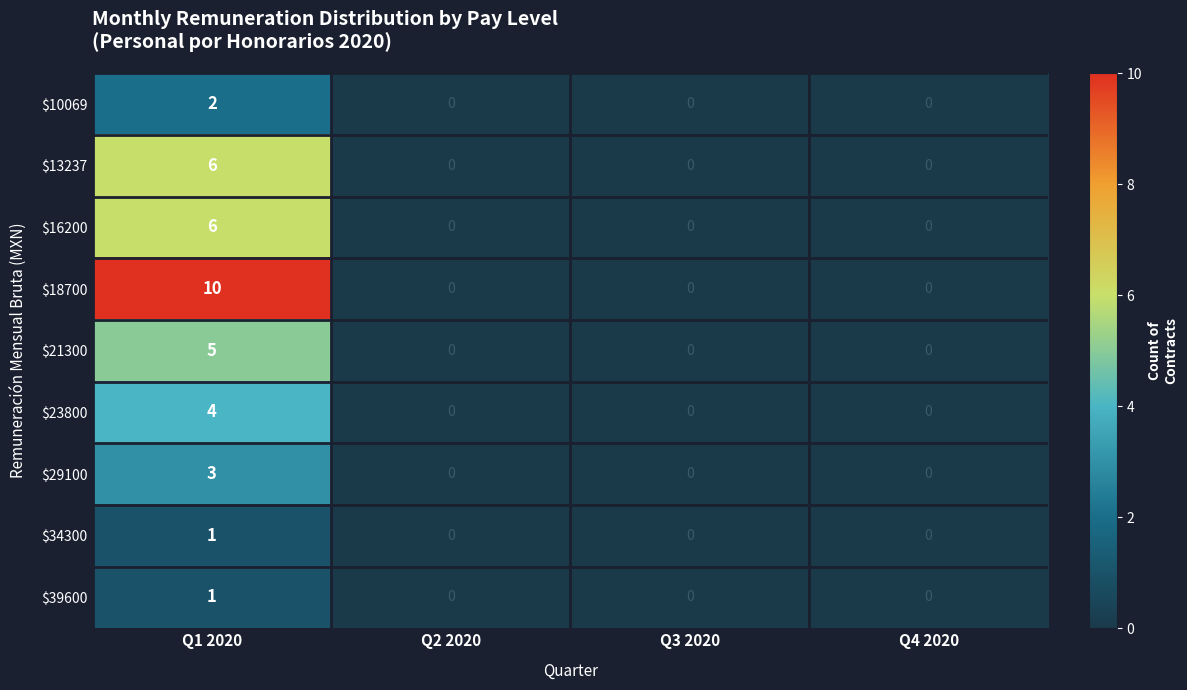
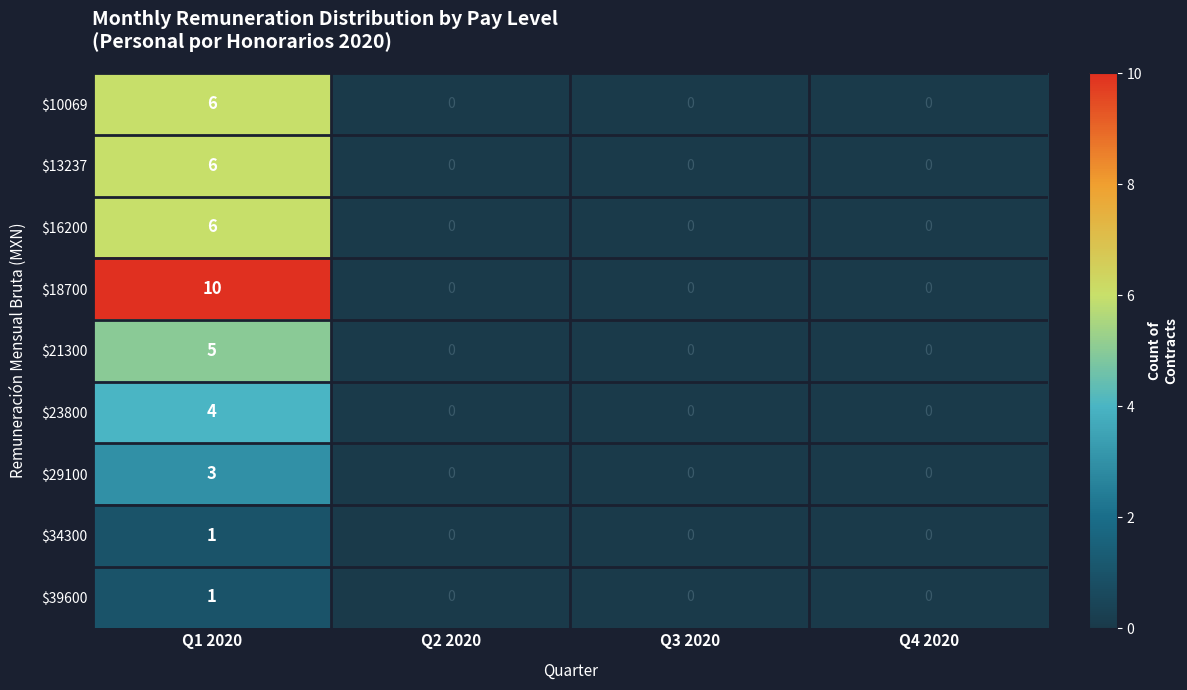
$10069, Q1 2020: 2 -> 6
